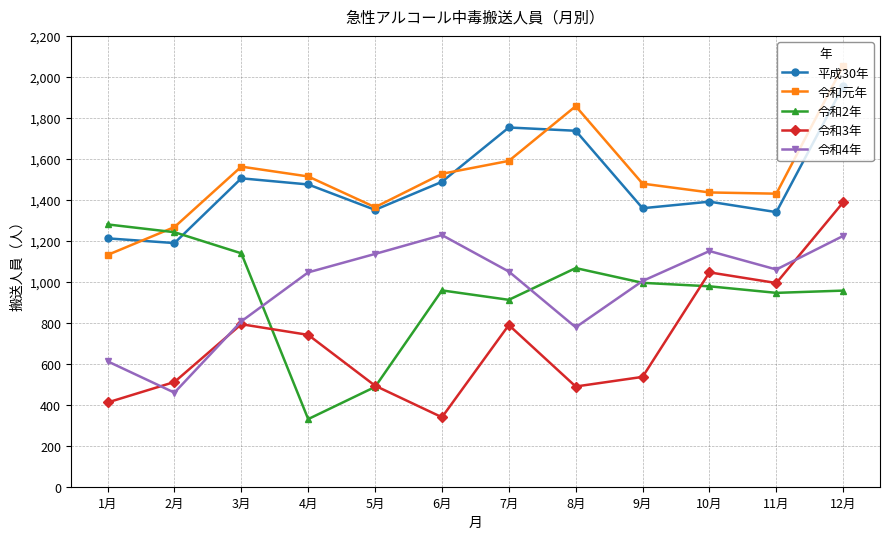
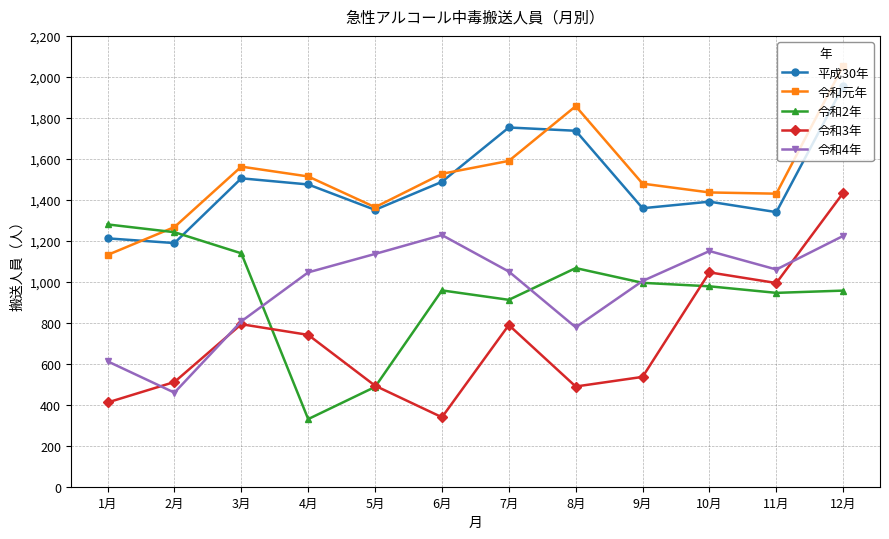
令和3年, 12月: 1,390 -> 1,430
